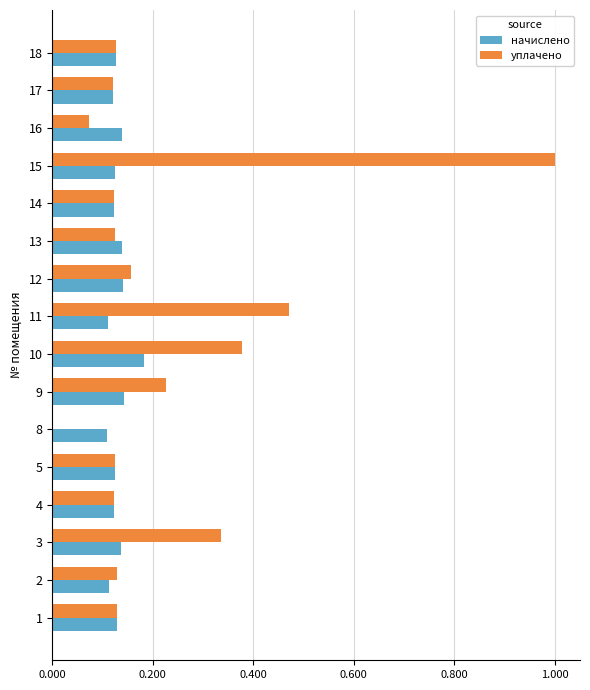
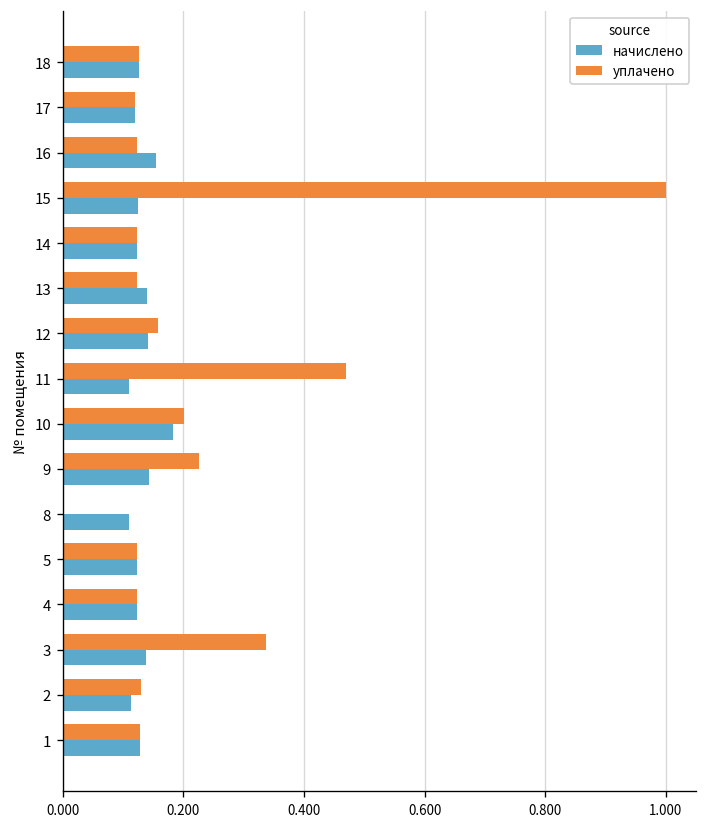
уплачено, 16: 0.07 -> 0.12
начислено, 16: 0.14 -> 0.15
уплачено, 10: 0.38 -> 0.20
